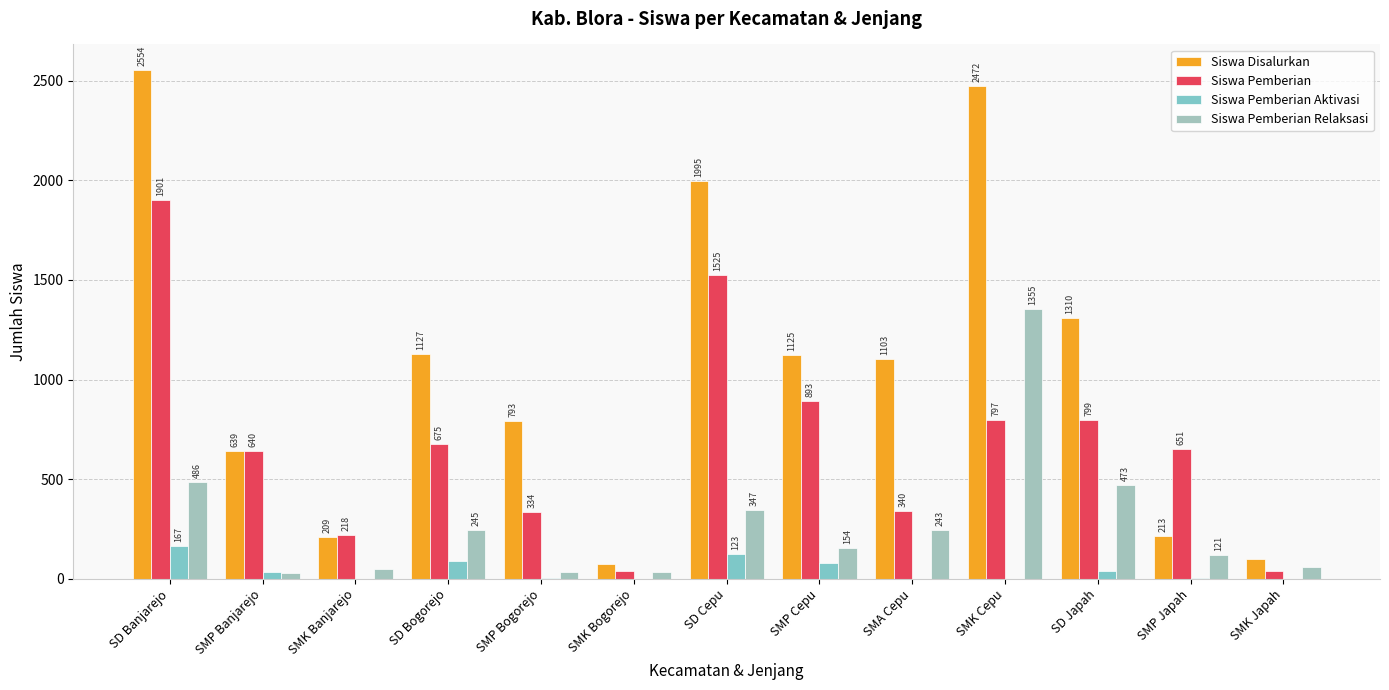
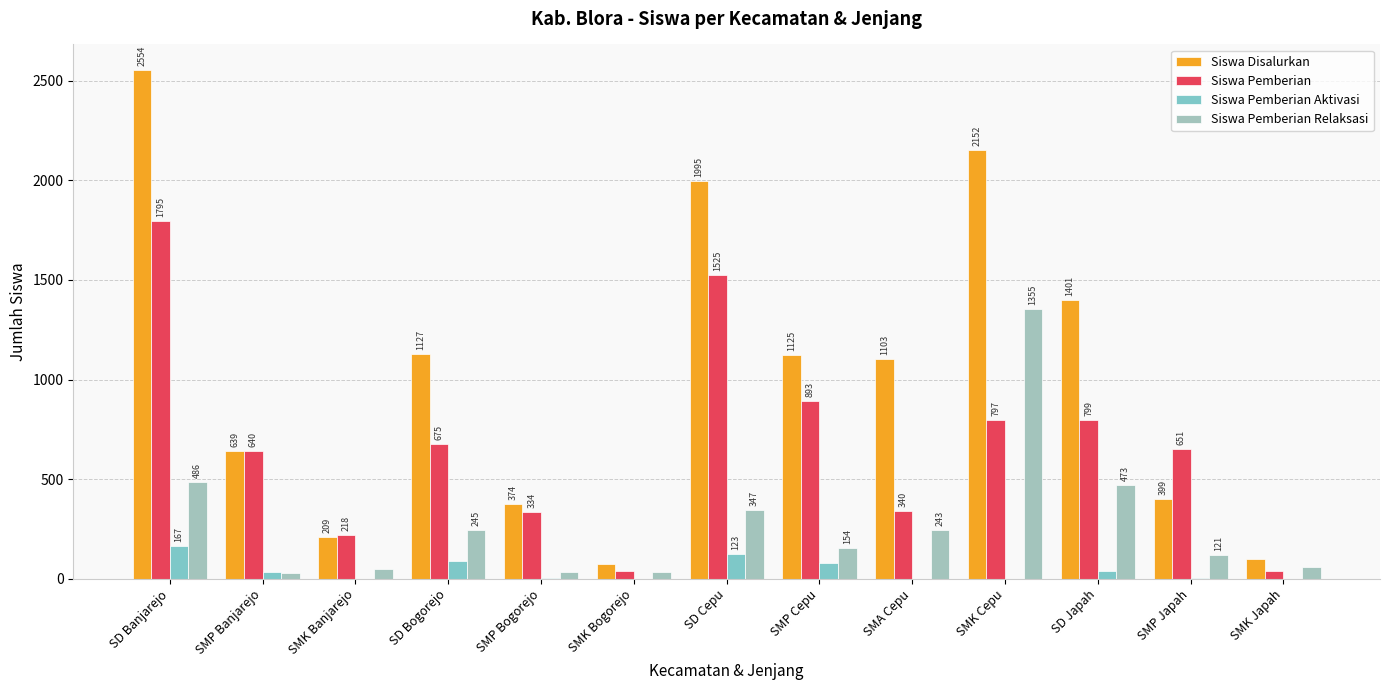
Siswa Pemberian, SD Banjarejo: 1901 -> 1795
Siswa Disalurkan, SMP Bogorejo: 793 -> 374
Siswa Disalurkan, SMK Cepu: 2472 -> 2152
Siswa Disalurkan, SD Japah: 1310 -> 1401
Siswa Disalurkan, SMP Japah: 213 -> 399
